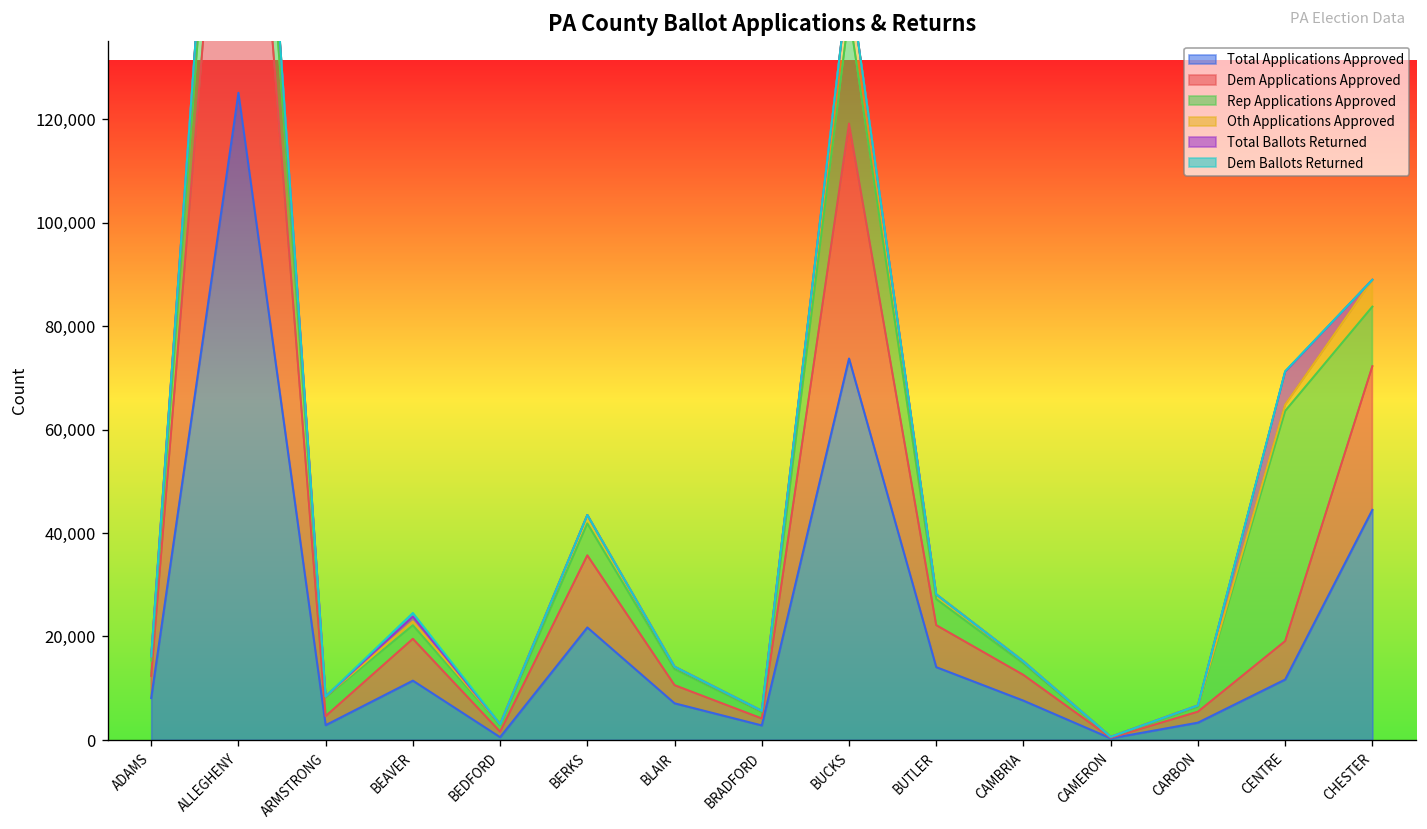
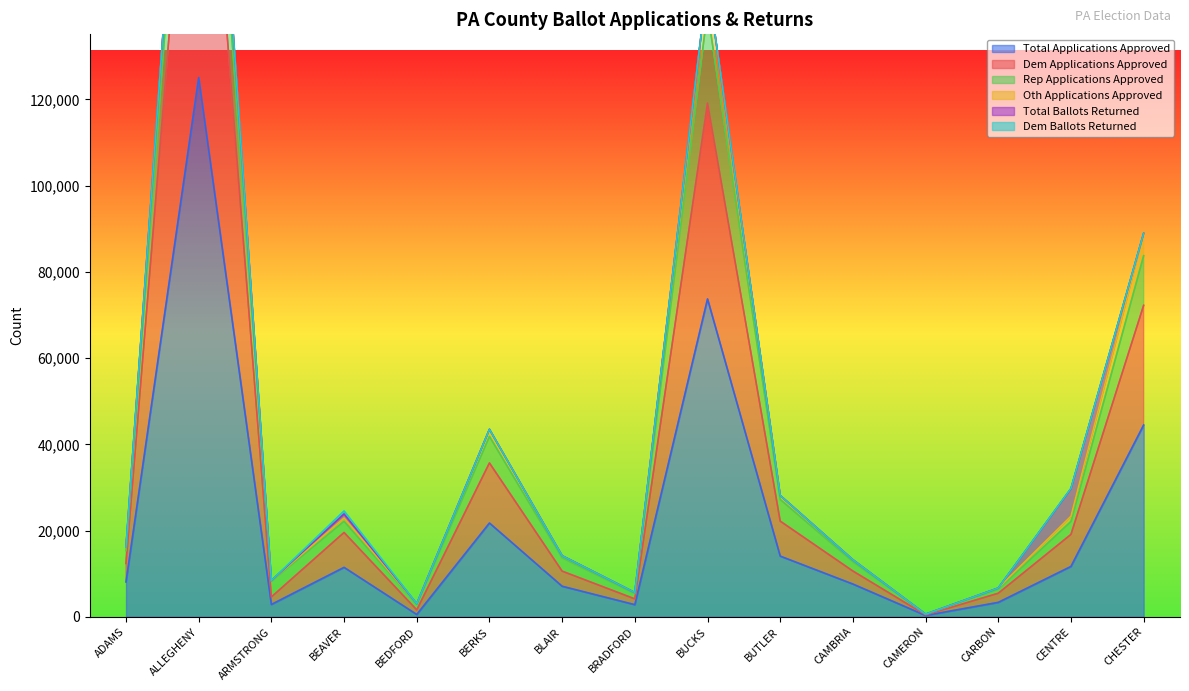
Dem Applications Approved, CAMBRIA: 5,000 -> 3,000
Rep Applications Approved, CENTRE: 44,000 -> 3,000
